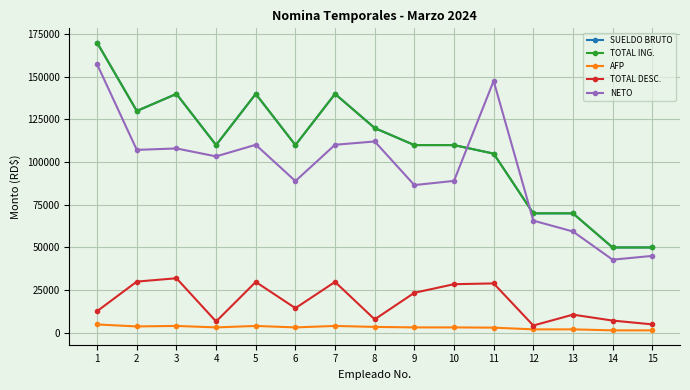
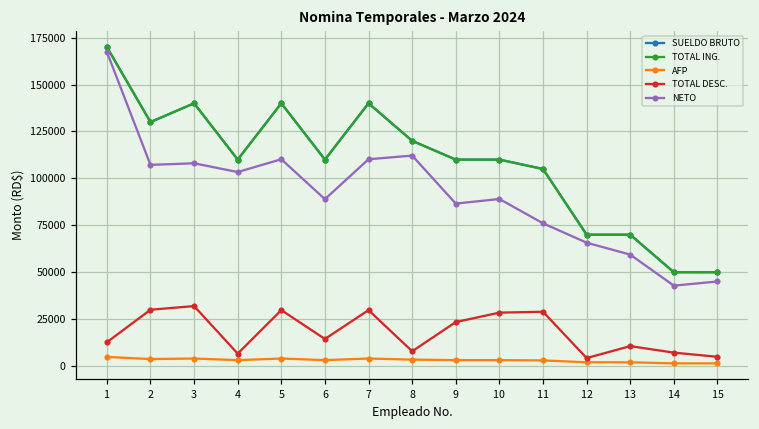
NETO, 1: 157000 -> 167000
NETO, 11: 148000 -> 76000
